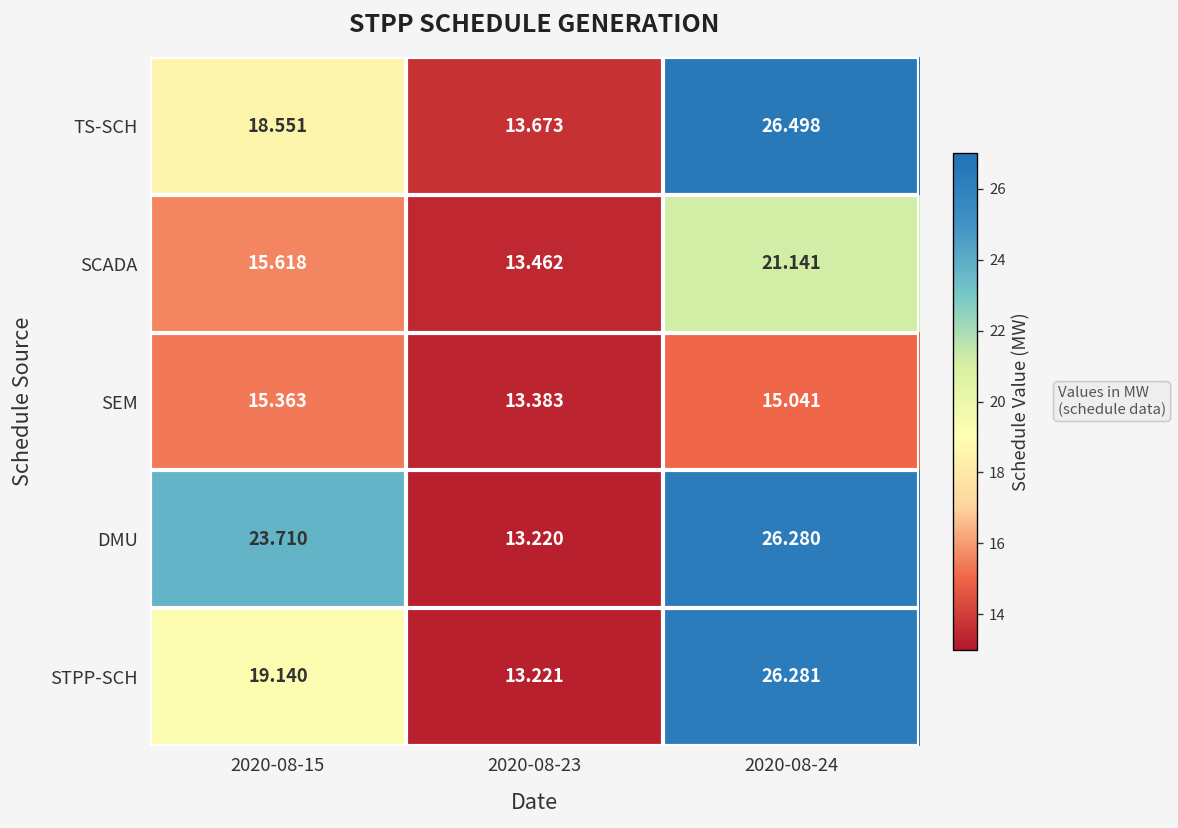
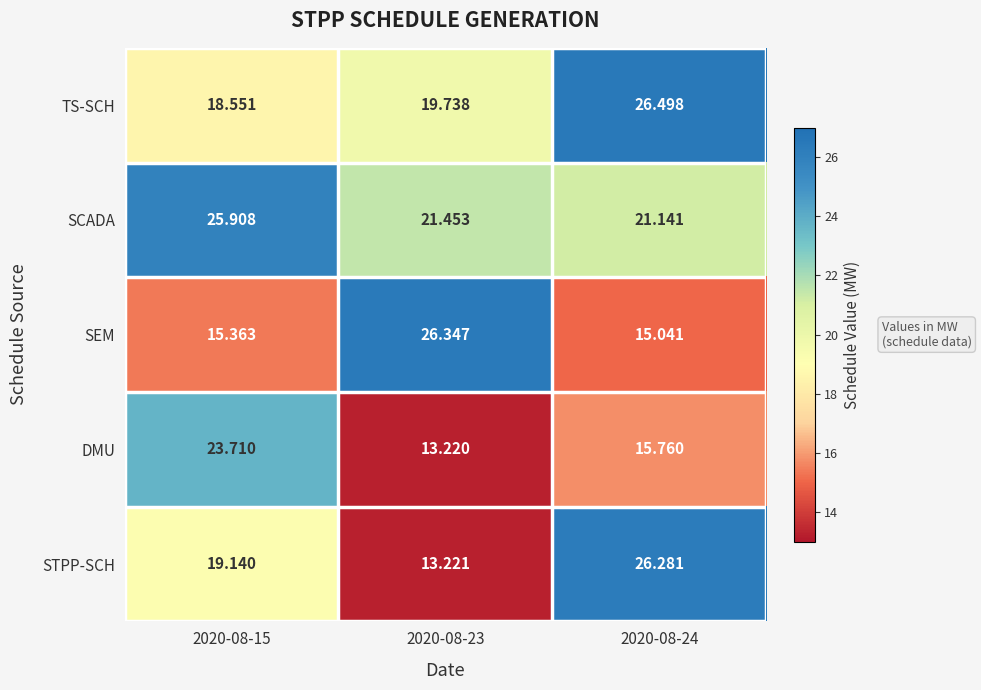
TS-SCH, 2020-08-23: 13.673 -> 19.738
SCADA, 2020-08-15: 15.618 -> 25.908
SCADA, 2020-08-23: 13.462 -> 21.453
SEM, 2020-08-23: 13.383 -> 26.347
DMU, 2020-08-24: 26.280 -> 15.760
